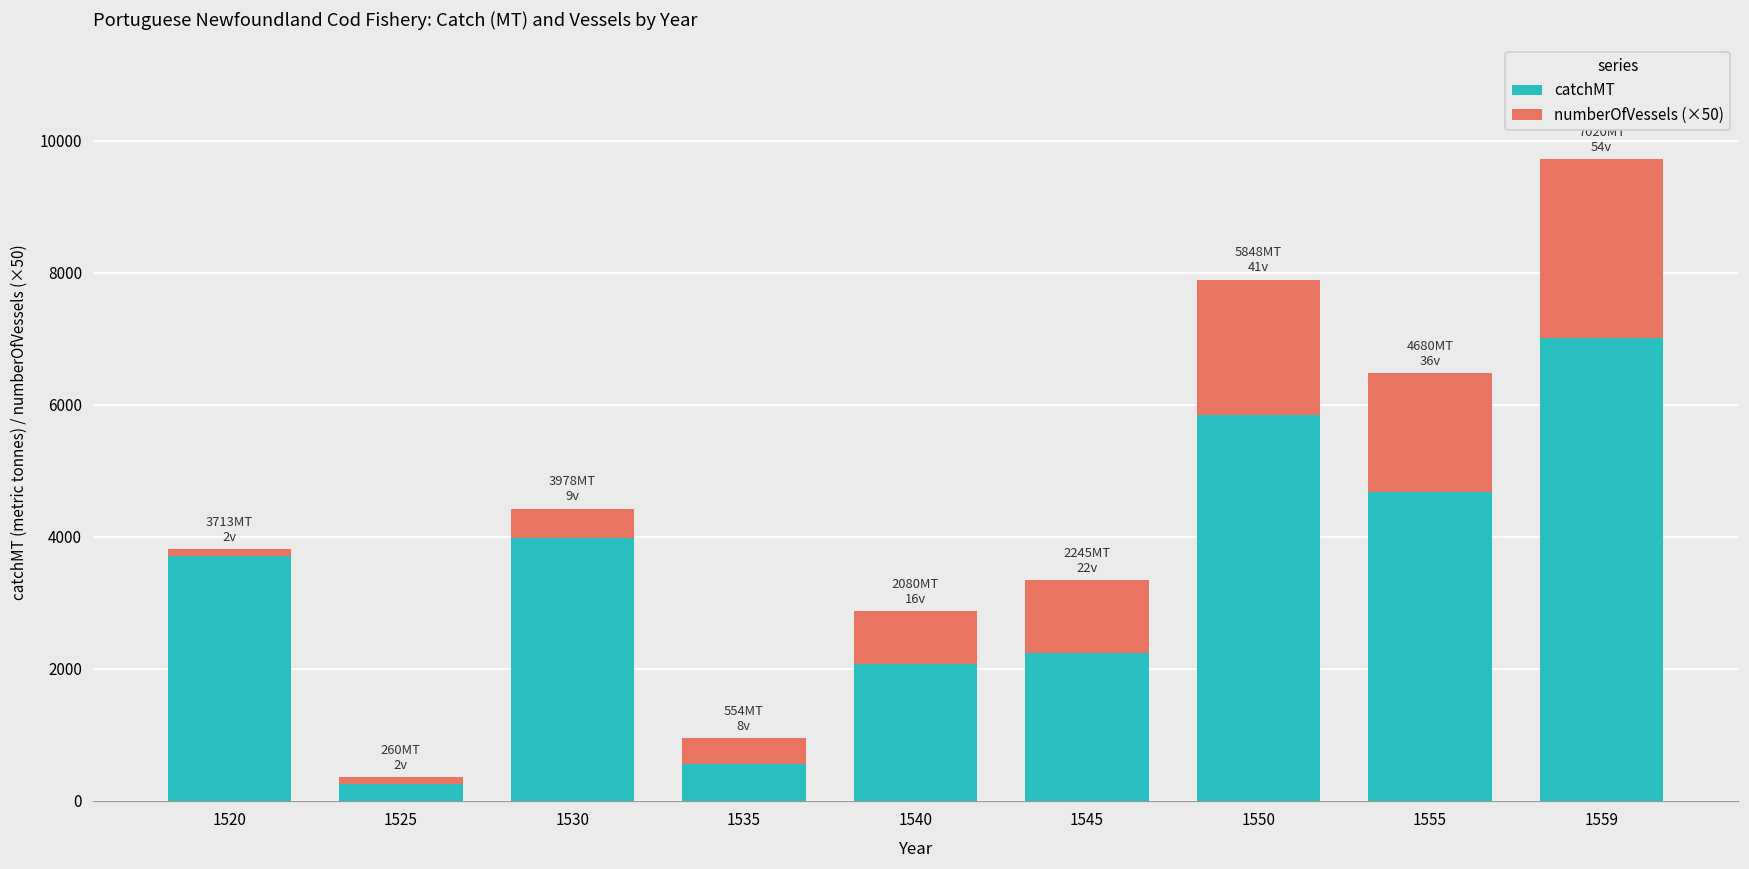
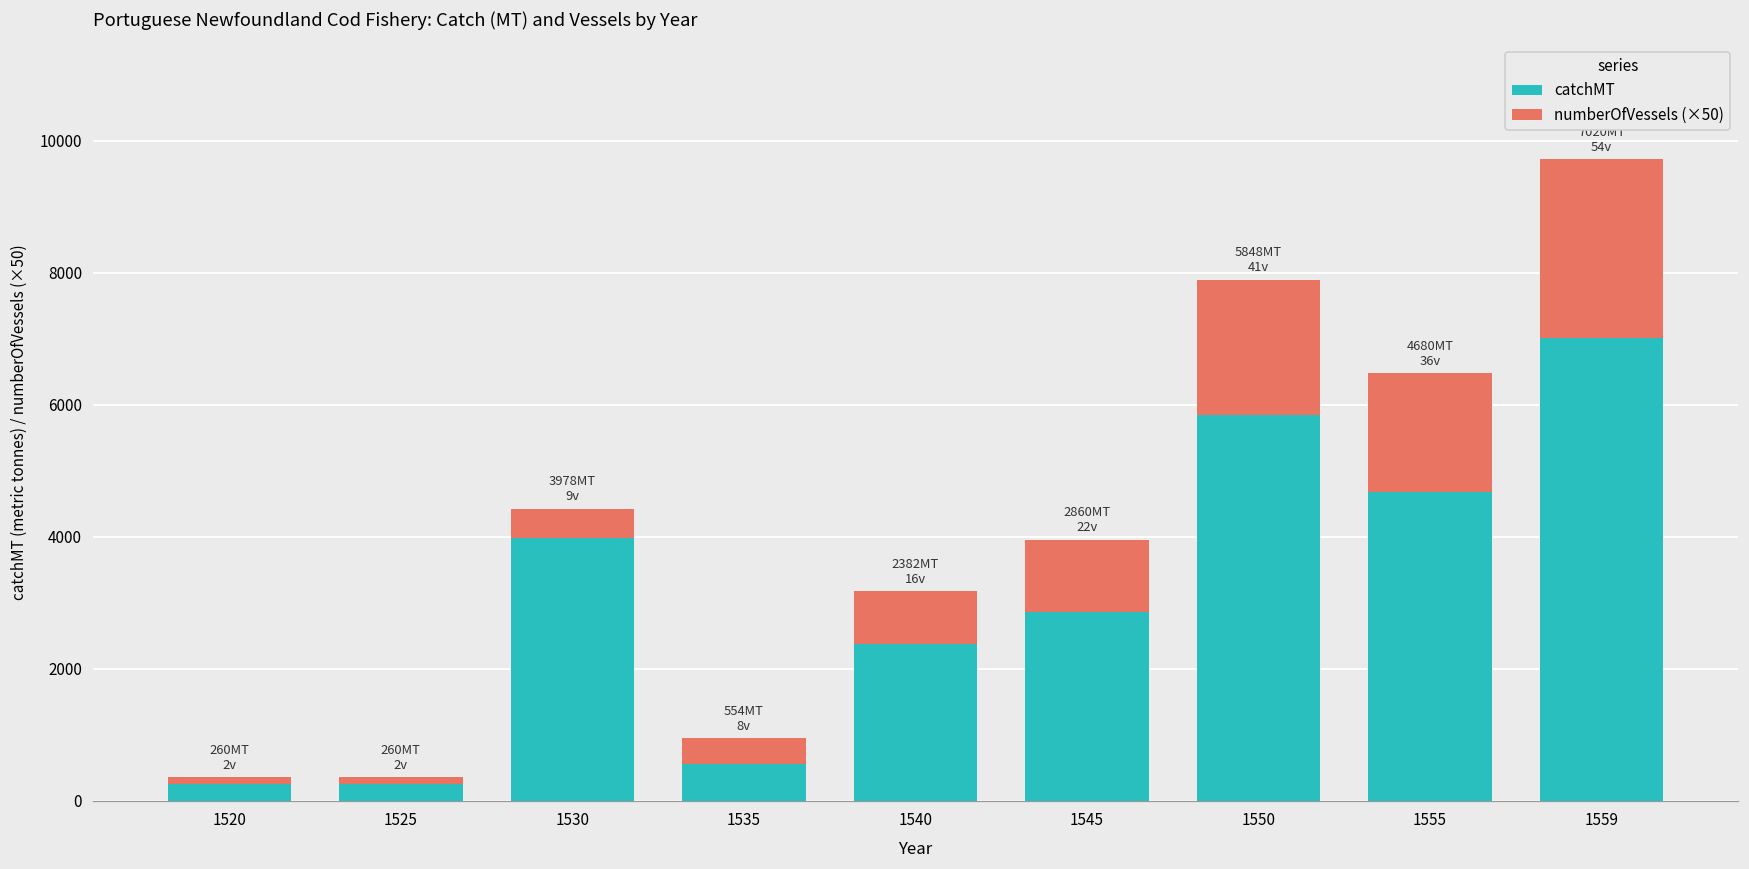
catchMT, 1520: 3713 -> 260
catchMT, 1540: 2080 -> 2382
catchMT, 1545: 2245 -> 2860
